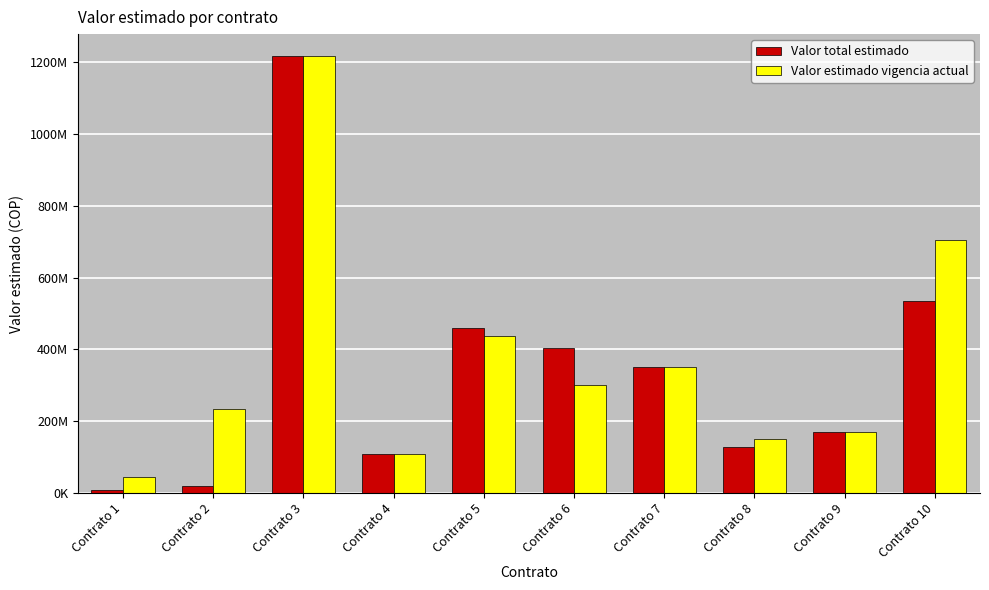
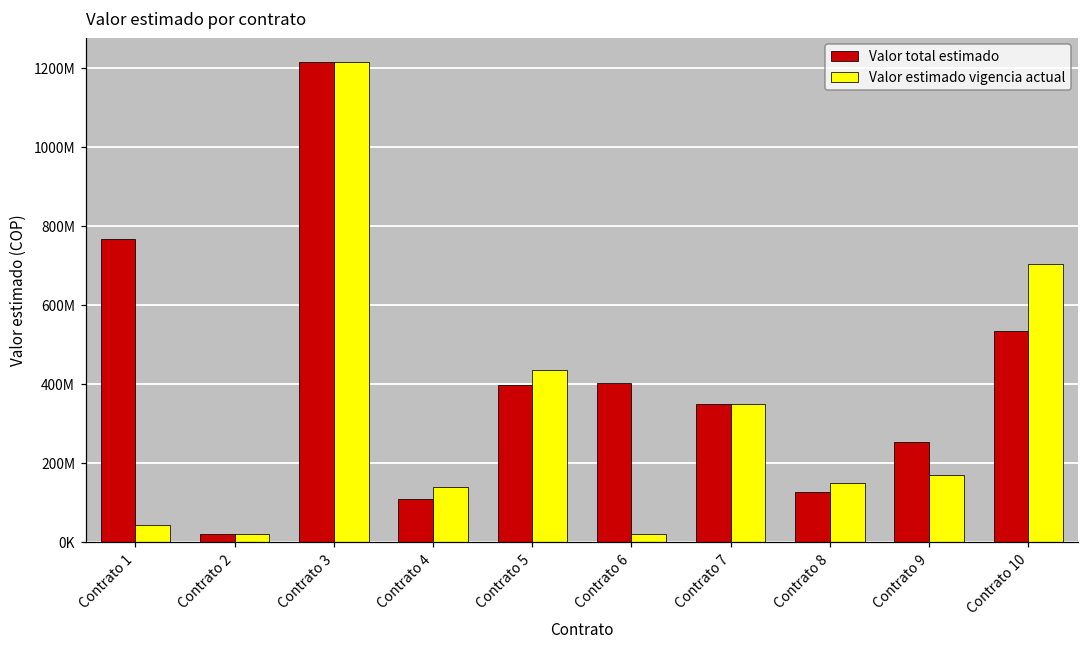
Valor total estimado, Contrato 1: 10000000 -> 770000000
Valor estimado vigencia actual, Contrato 2: 230000000 -> 20000000
Valor estimado vigencia actual, Contrato 4: 110000000 -> 140000000
Valor total estimado, Contrato 5: 460000000 -> 400000000
Valor estimado vigencia actual, Contrato 6: 300000000 -> 20000000
Valor total estimado, Contrato 9: 170000000 -> 260000000
